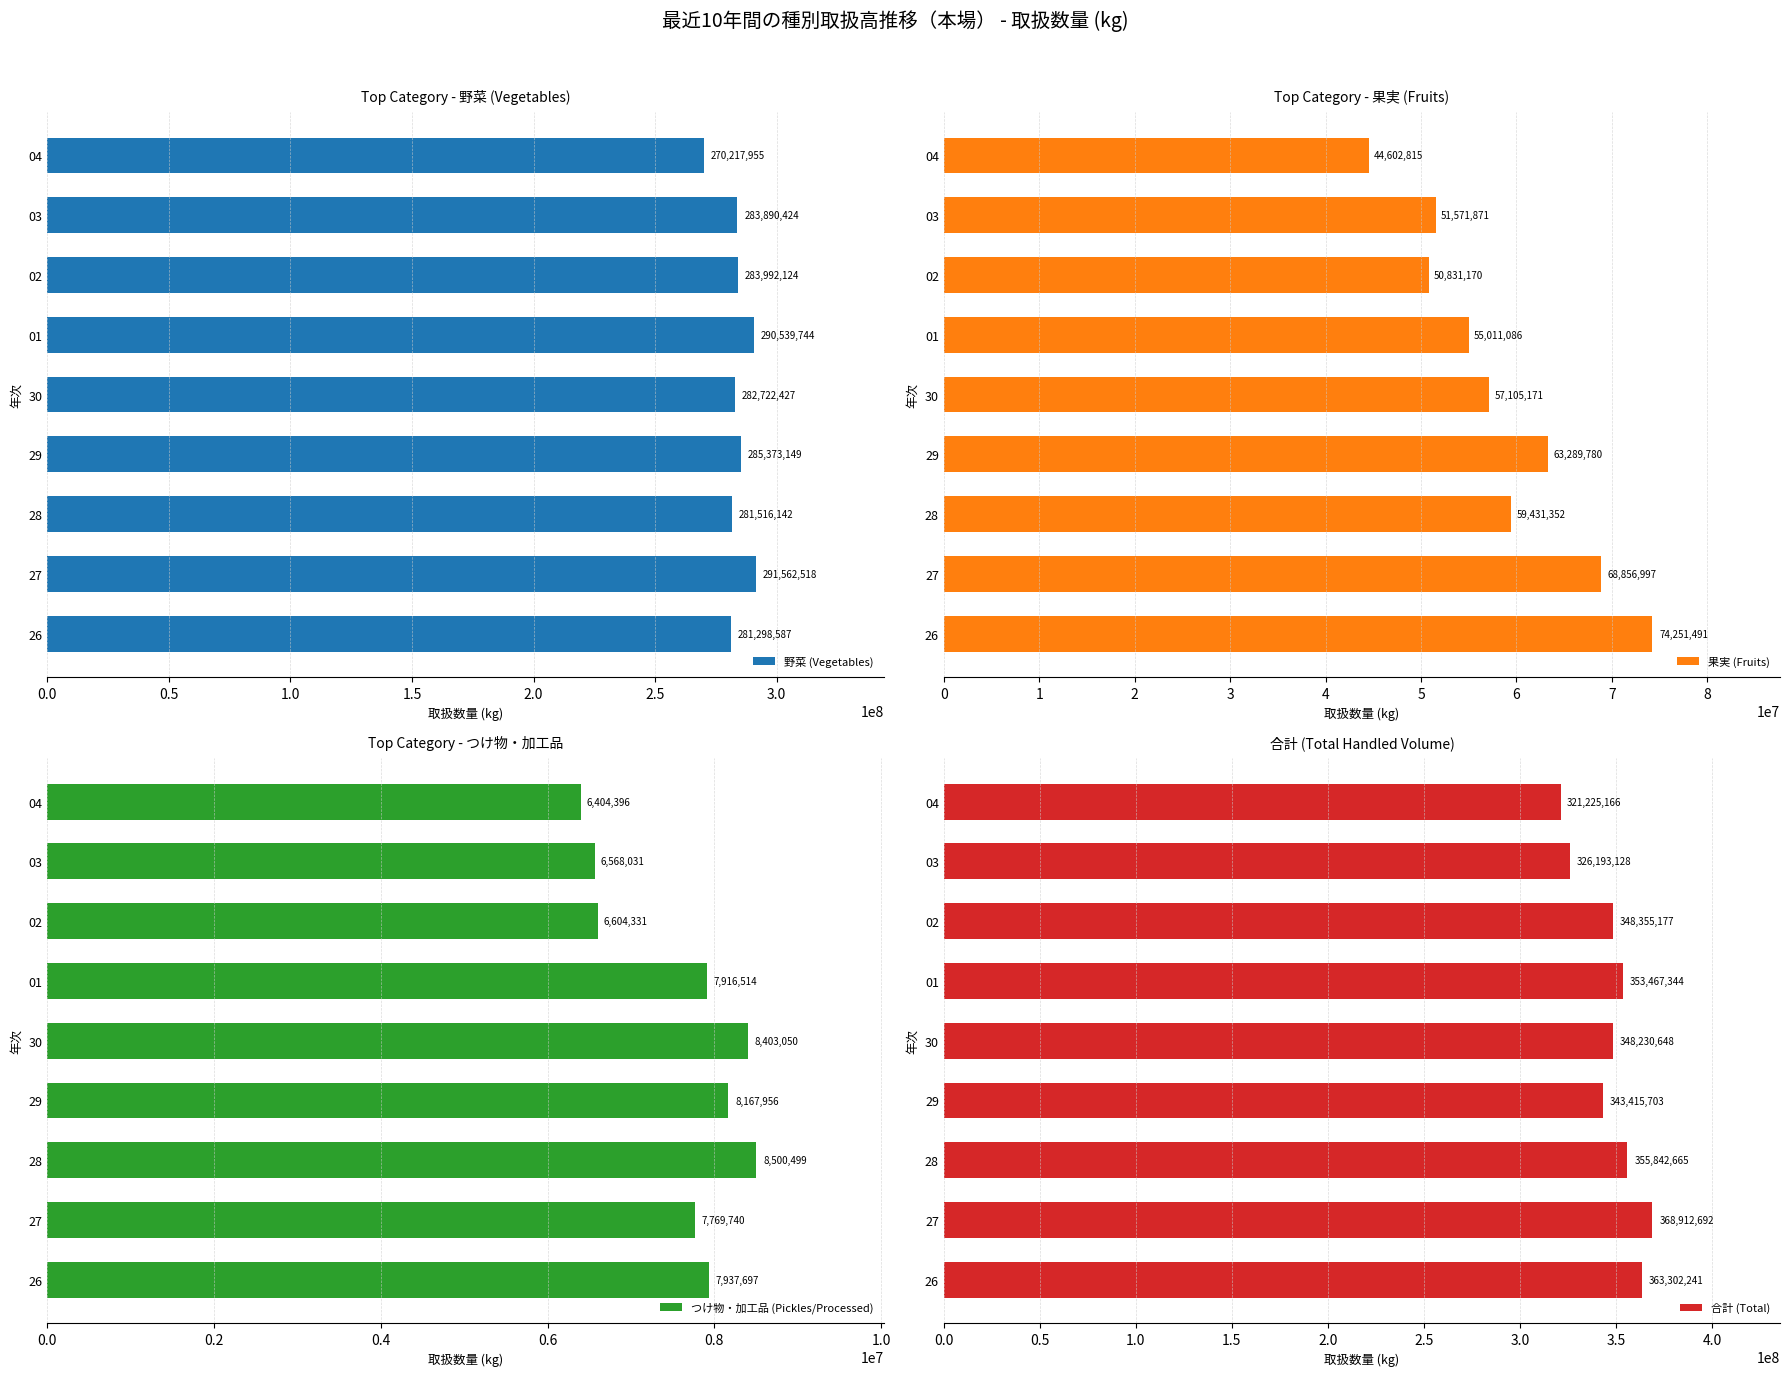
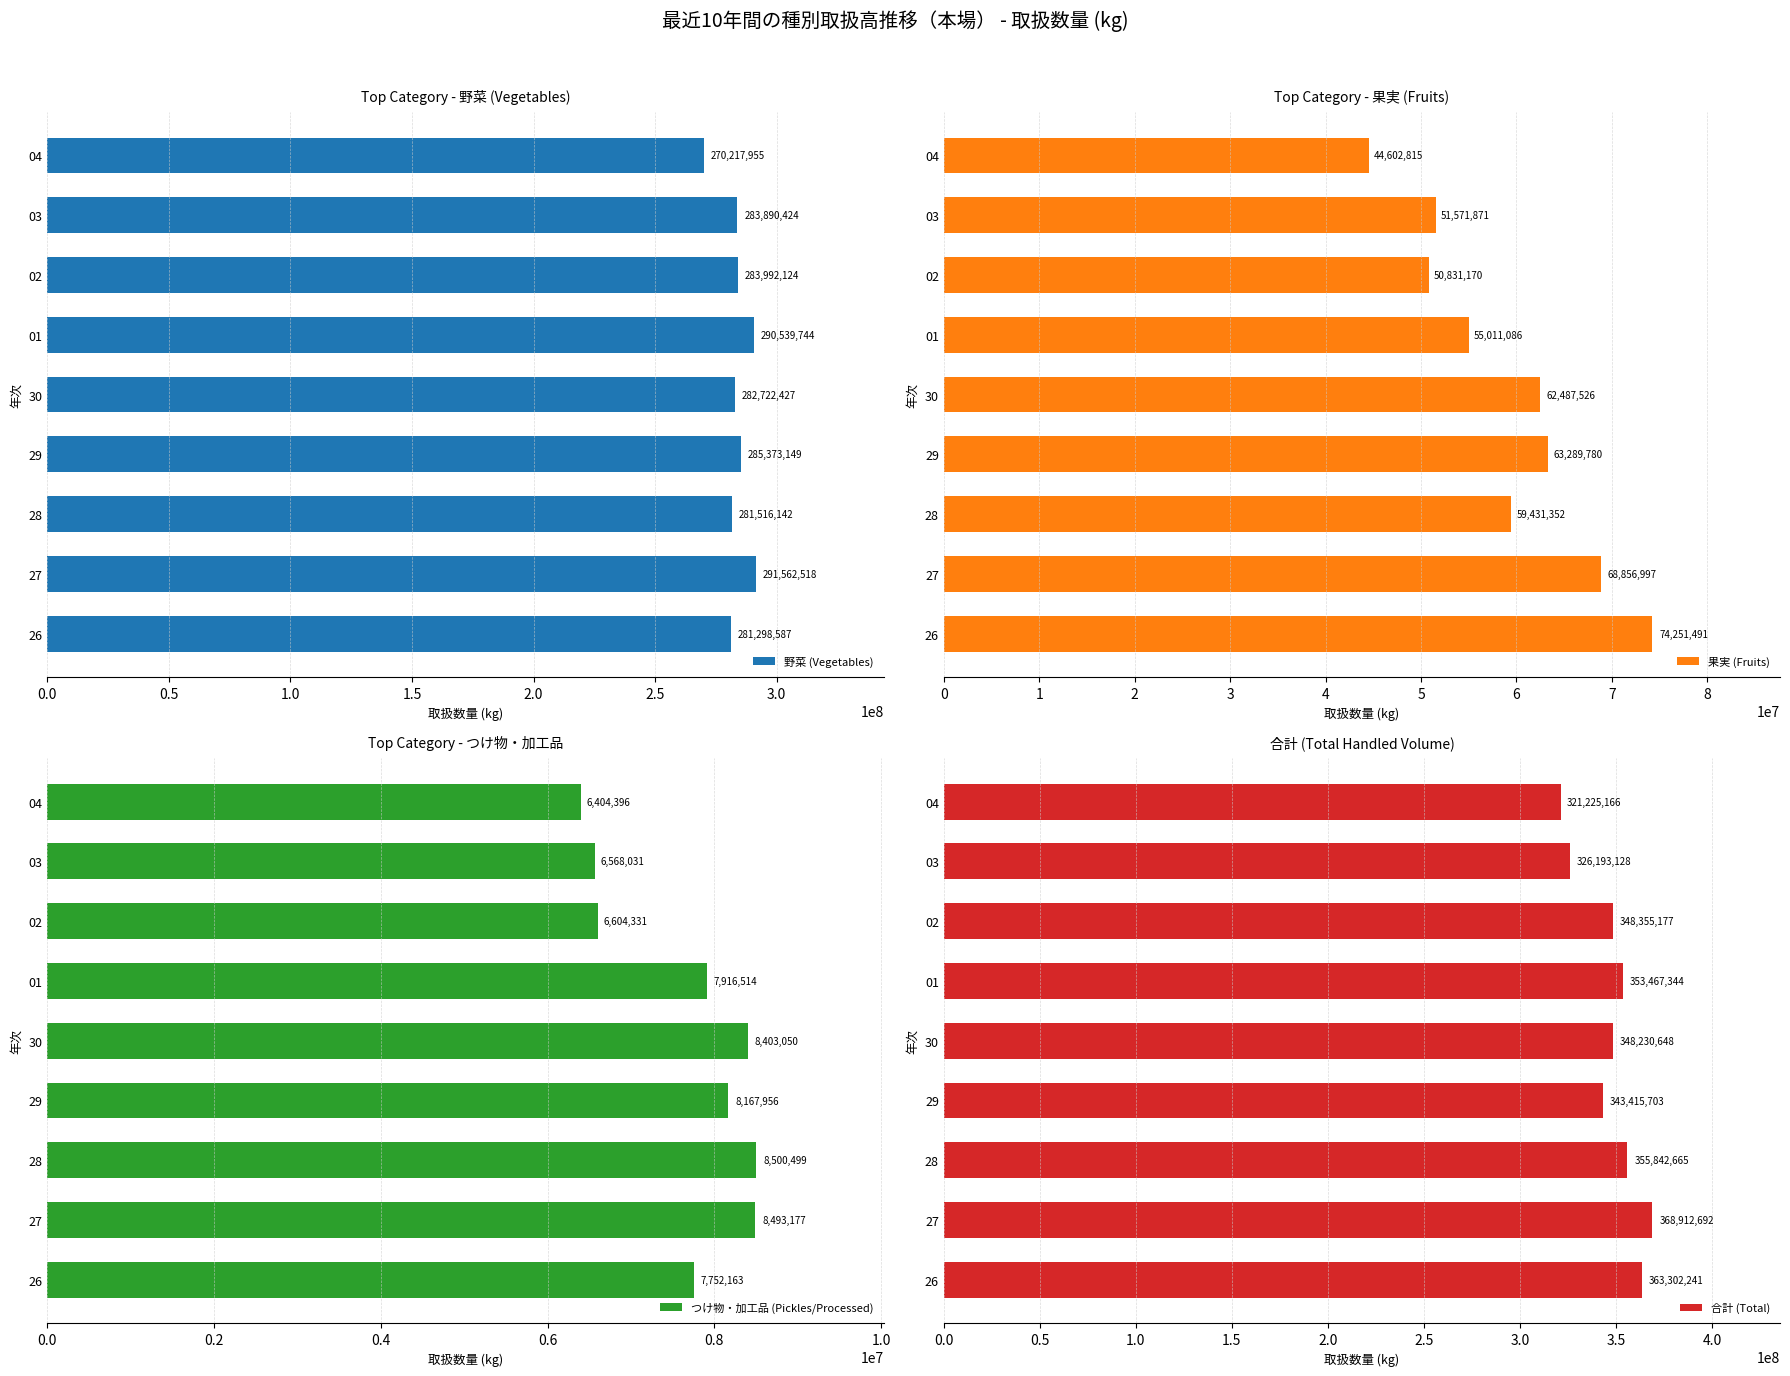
Top Category - 果実 (Fruits), 30: 57,105,171 -> 62,487,526
Top Category - つけ物・加工品, 27: 7,769,740 -> 8,493,177
Top Category - つけ物・加工品, 26: 7,937,697 -> 7,752,163
